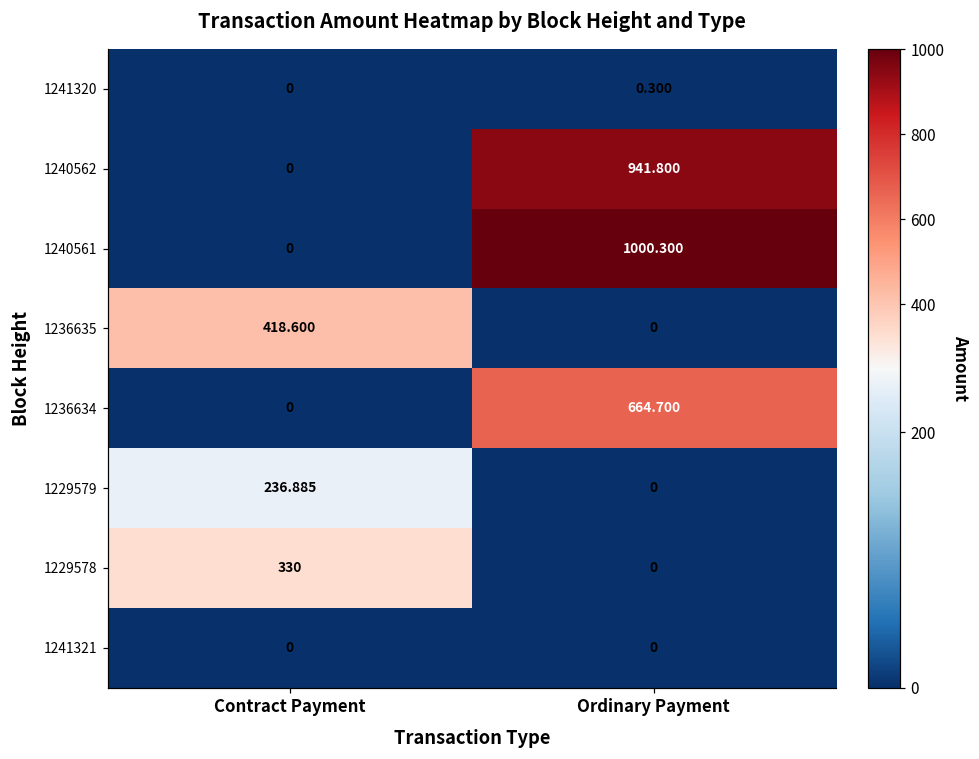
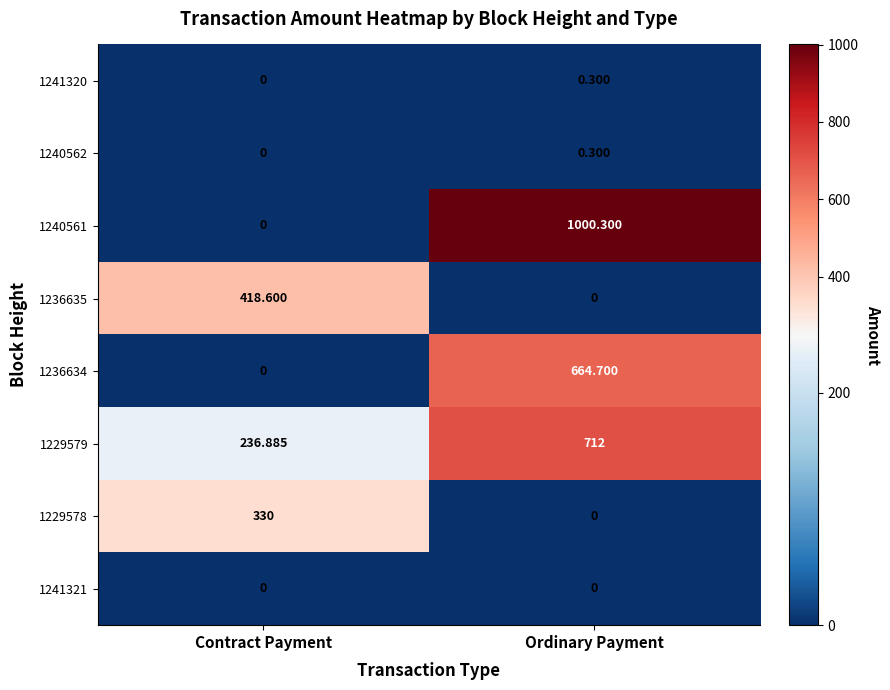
1240562, Ordinary Payment: 941.800 -> 0.300
1229579, Ordinary Payment: 0 -> 712
